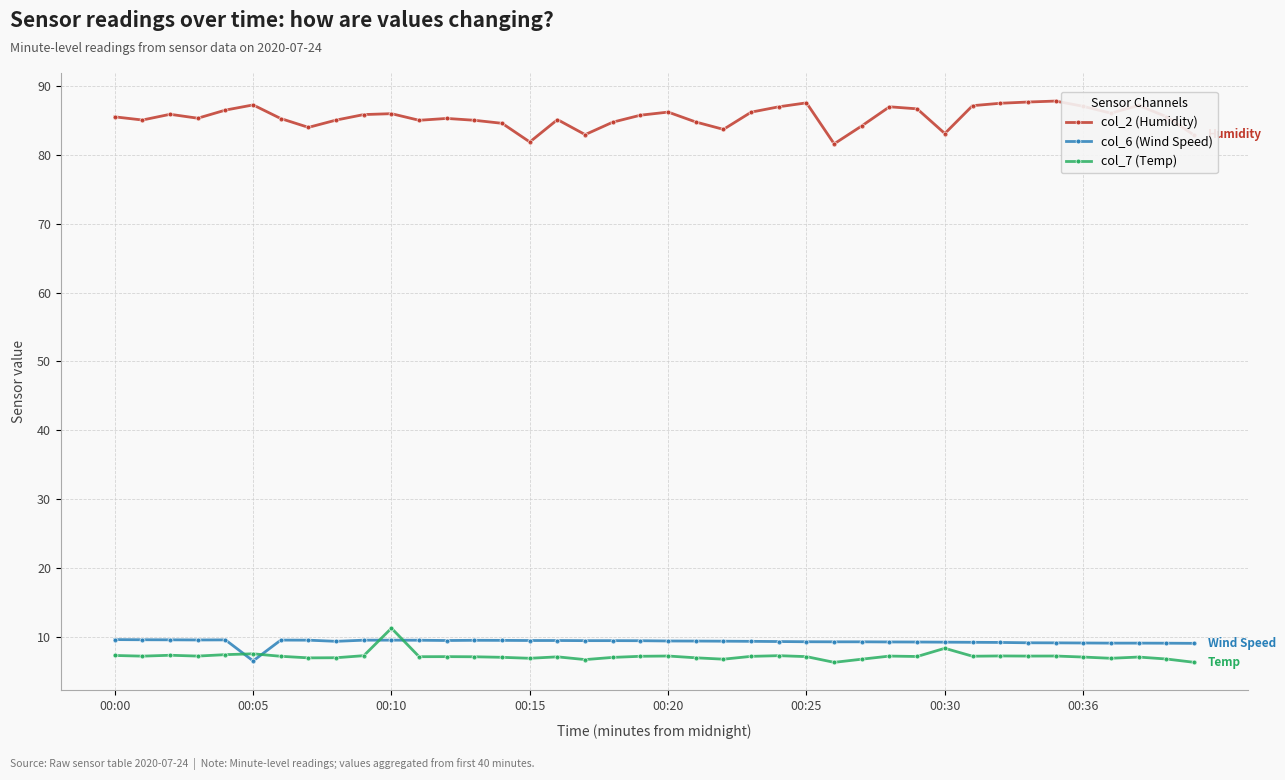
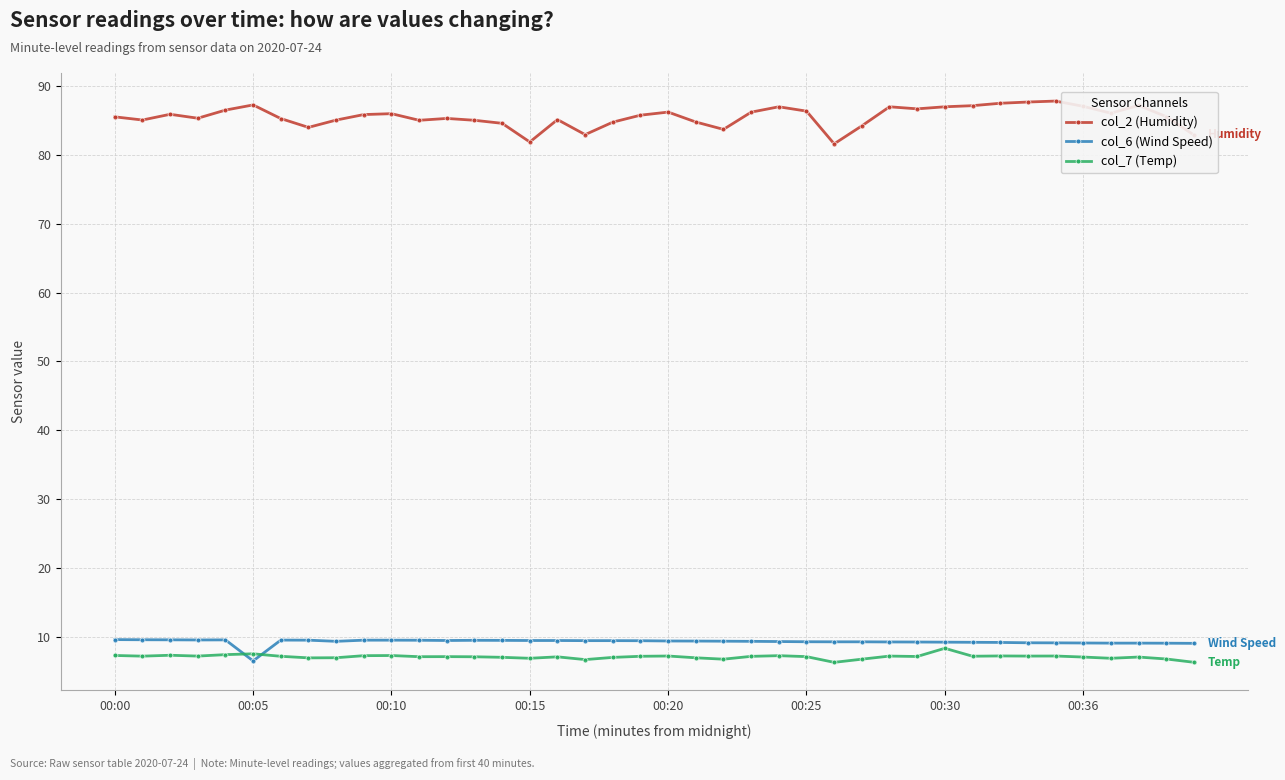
col_7 (Temp), 00:10: 11 -> 7
col_2 (Humidity), 00:25: 88 -> 86
col_2 (Humidity), 00:30: 83 -> 87
